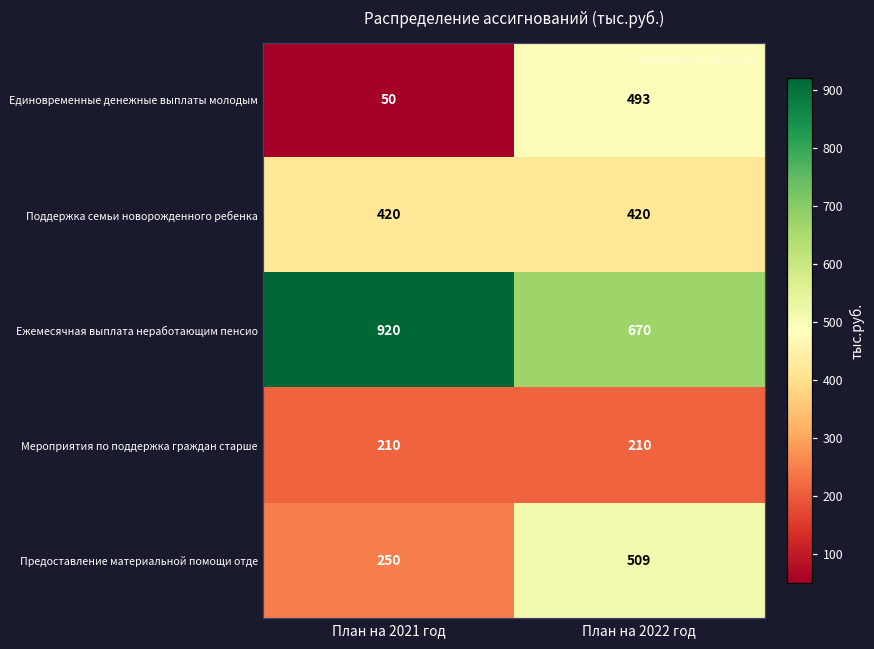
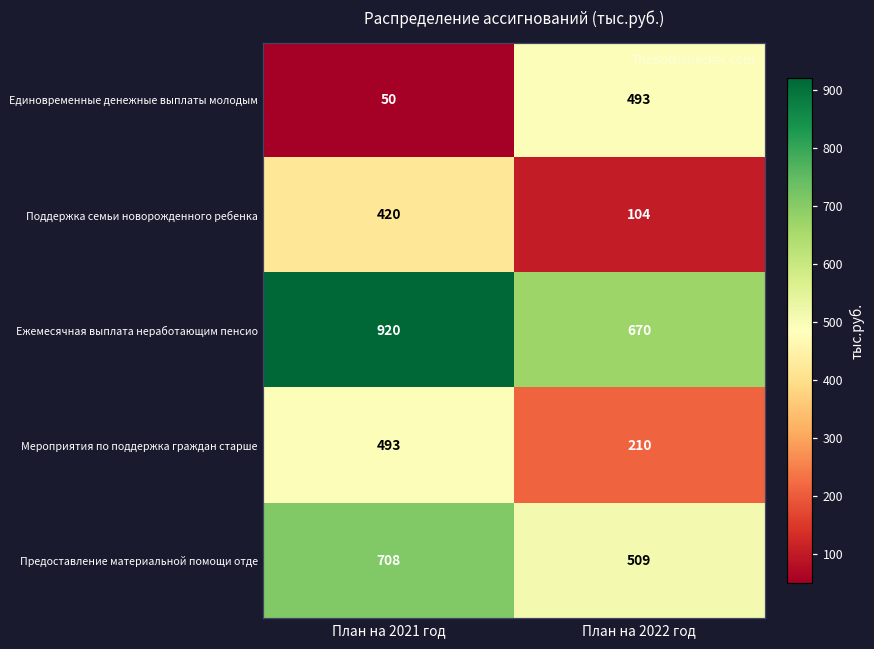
Поддержка семьи новорожденного ребенка, План на 2022 год: 420 -> 104
Мероприятия по поддержка граждан старше, План на 2021 год: 210 -> 493
Предоставление материальной помощи отде, План на 2021 год: 250 -> 708
